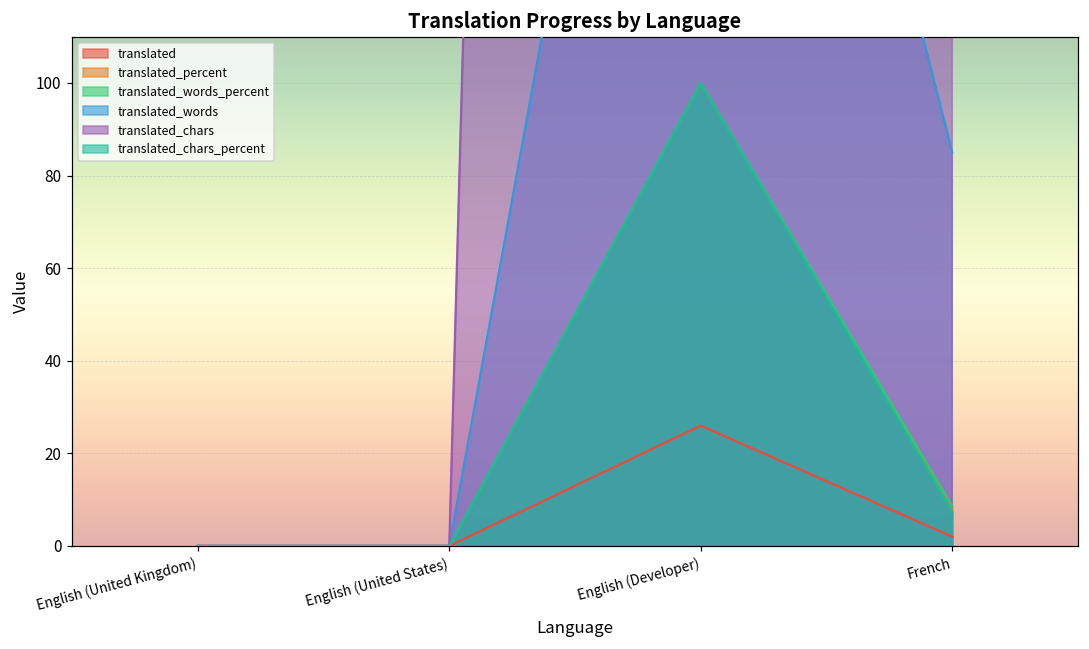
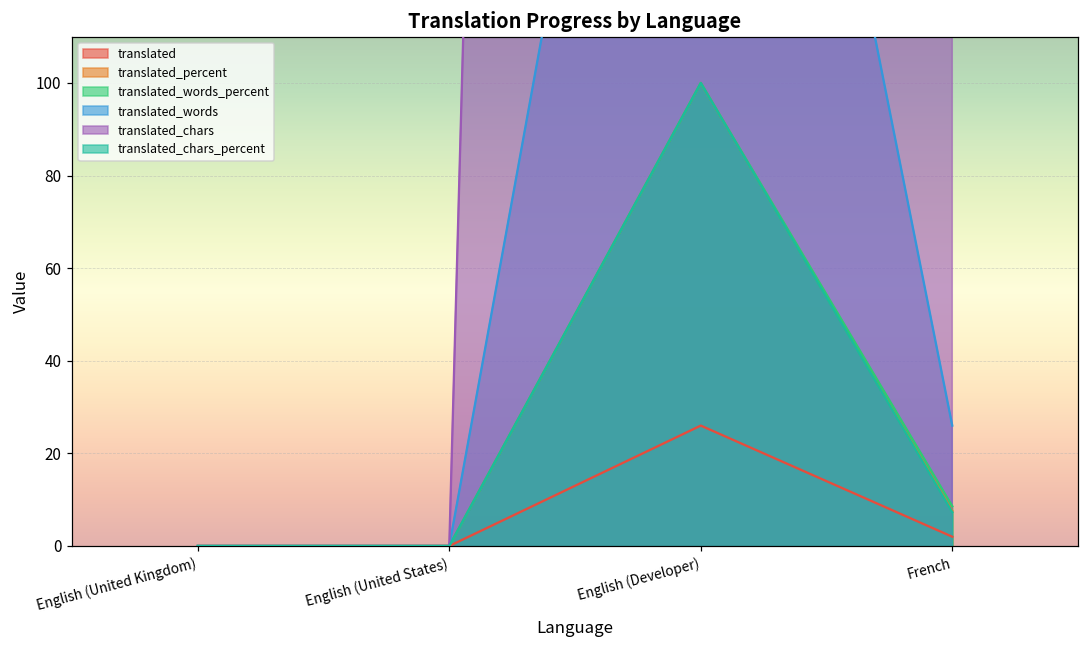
translated_words, French: 85 -> 26
